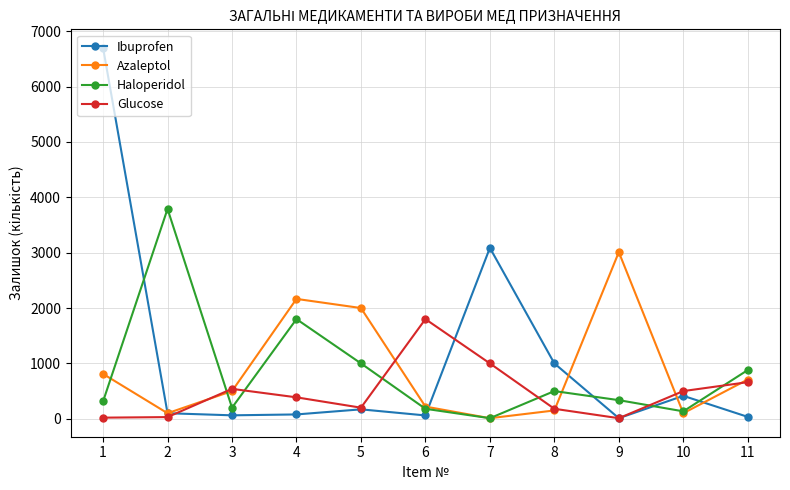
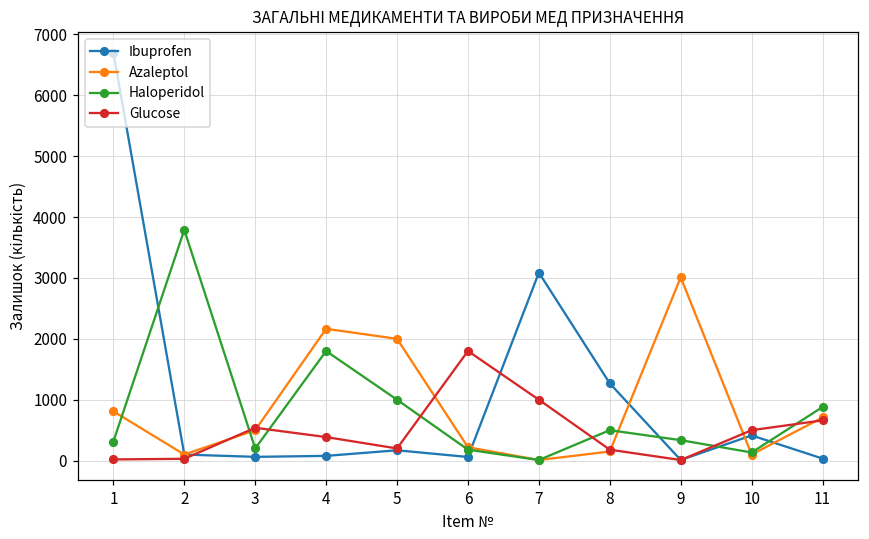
Іbuprofen, 8: 1000 -> 1300
